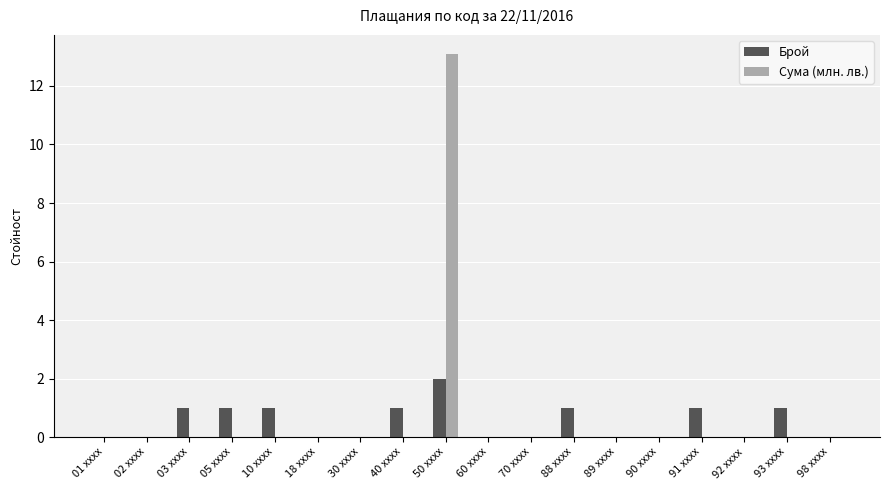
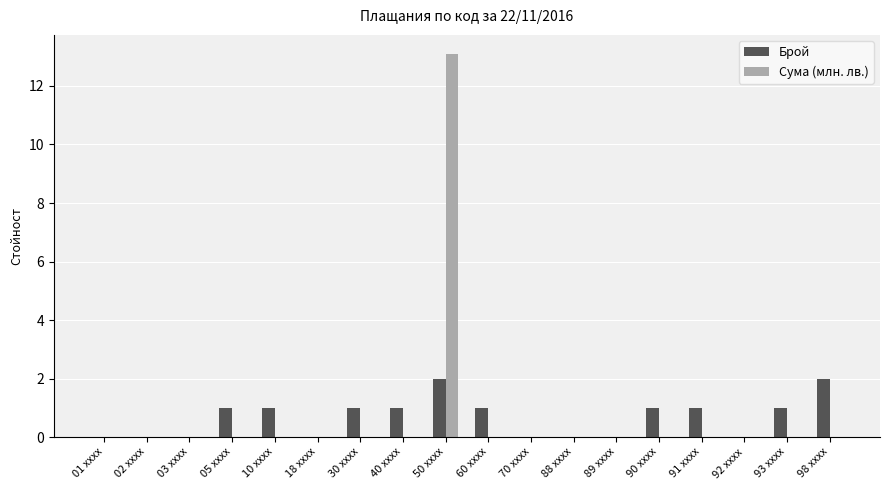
Брой, 03 xxxx: 1 -> 0
Брой, 30 xxxx: 0 -> 1
Брой, 60 xxxx: 0 -> 1
Брой, 88 xxxx: 1 -> 0
Брой, 90 xxxx: 0 -> 1
Брой, 98 xxxx: 0 -> 2
